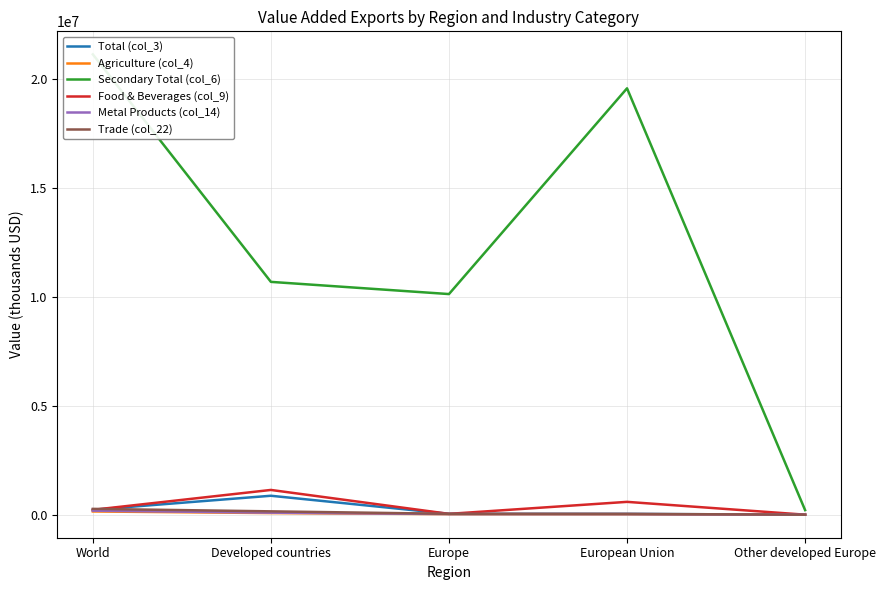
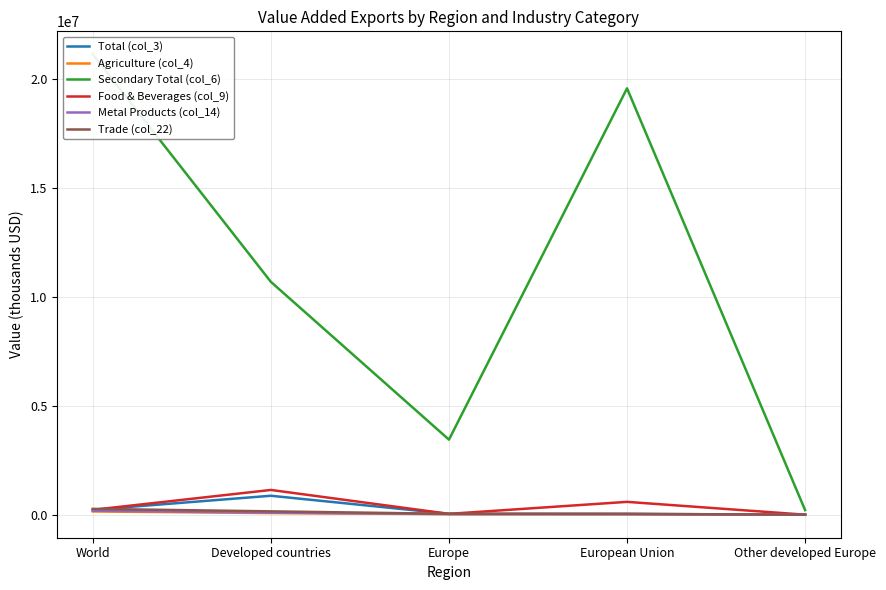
Secondary Total (col_6), Europe: 10100000 -> 3400000
